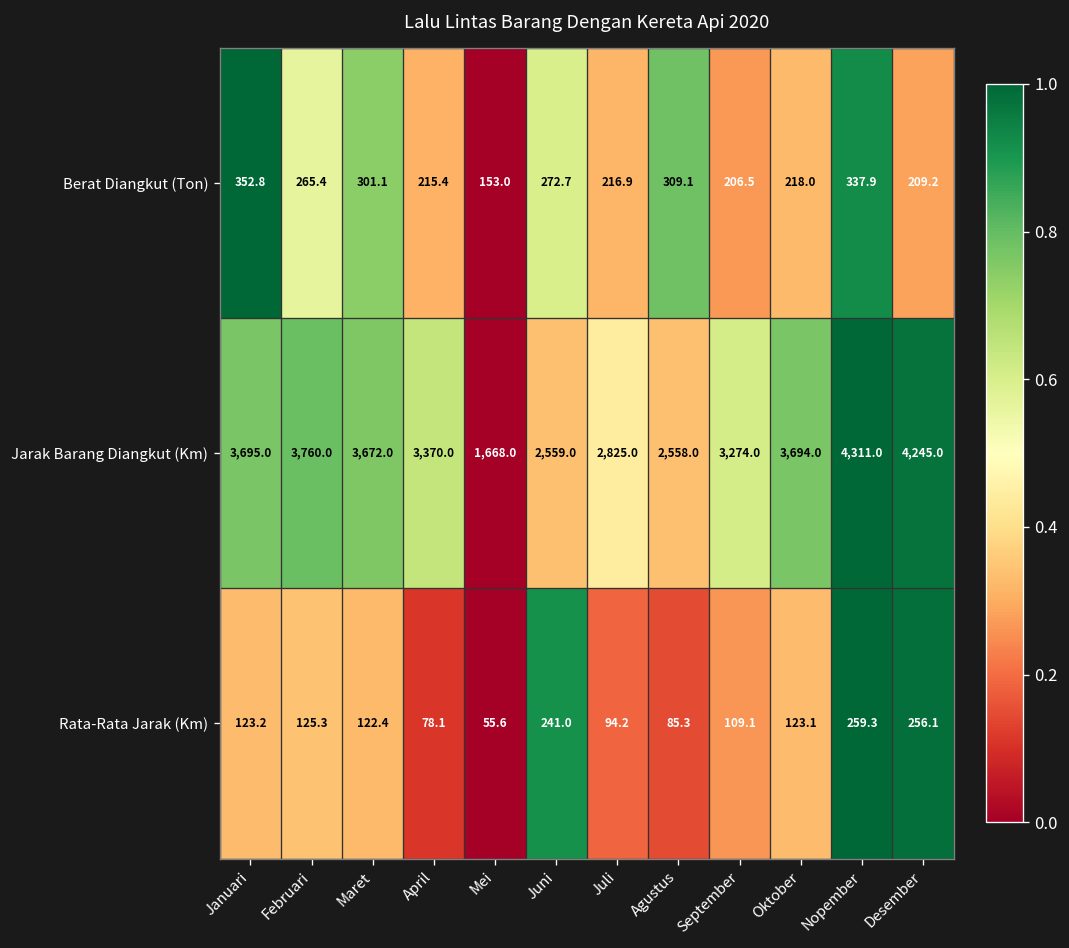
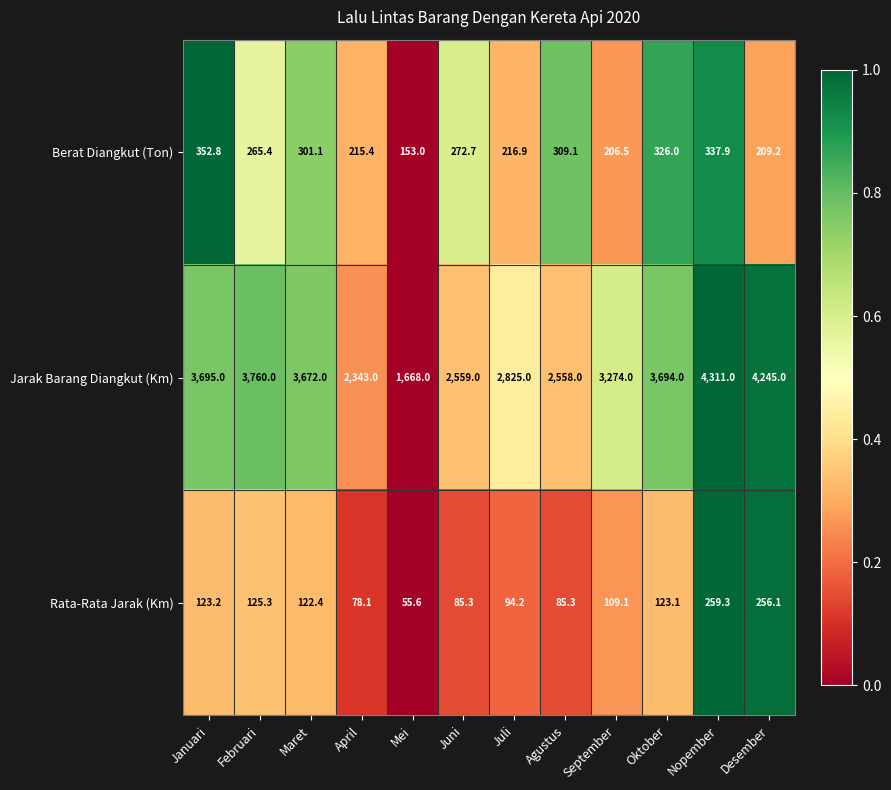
Berat Diangkut (Ton), Oktober: 218.0 -> 326.0
Jarak Barang Diangkut (Km), April: 3,370.0 -> 2,343.0
Rata-Rata Jarak (Km), Juni: 241.0 -> 85.3
